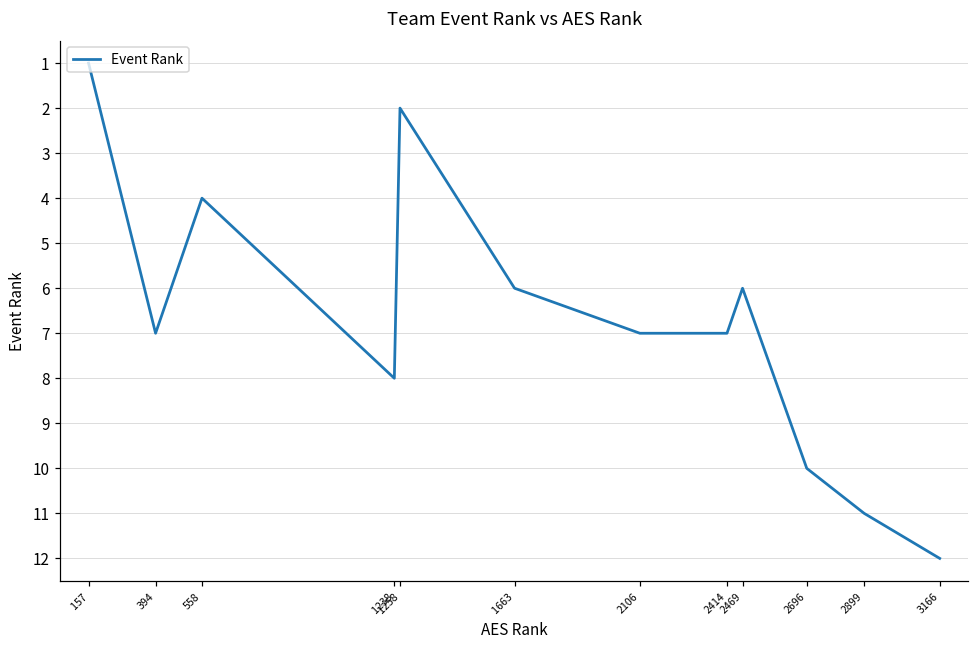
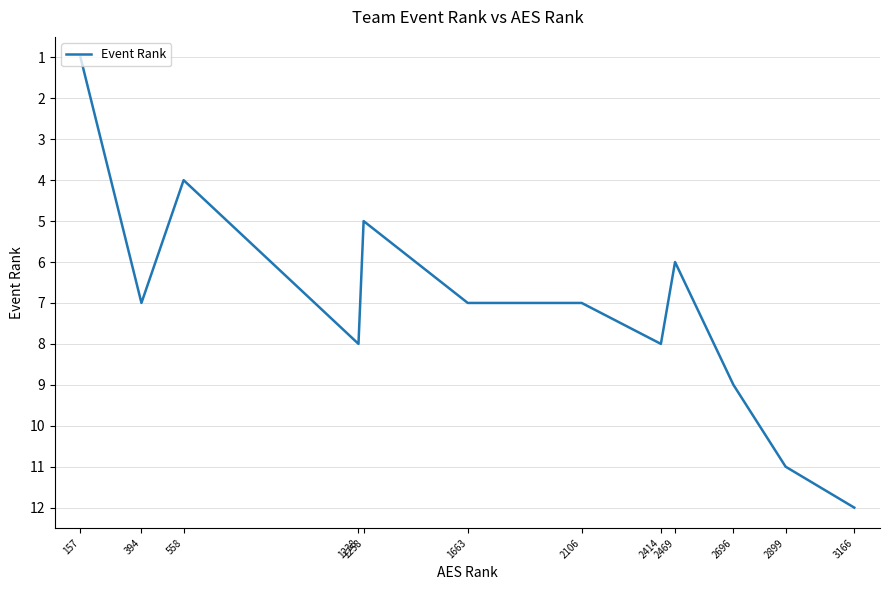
1258: 2 -> 5
1663: 6 -> 7
2414: 7 -> 8
2696: 10 -> 9
